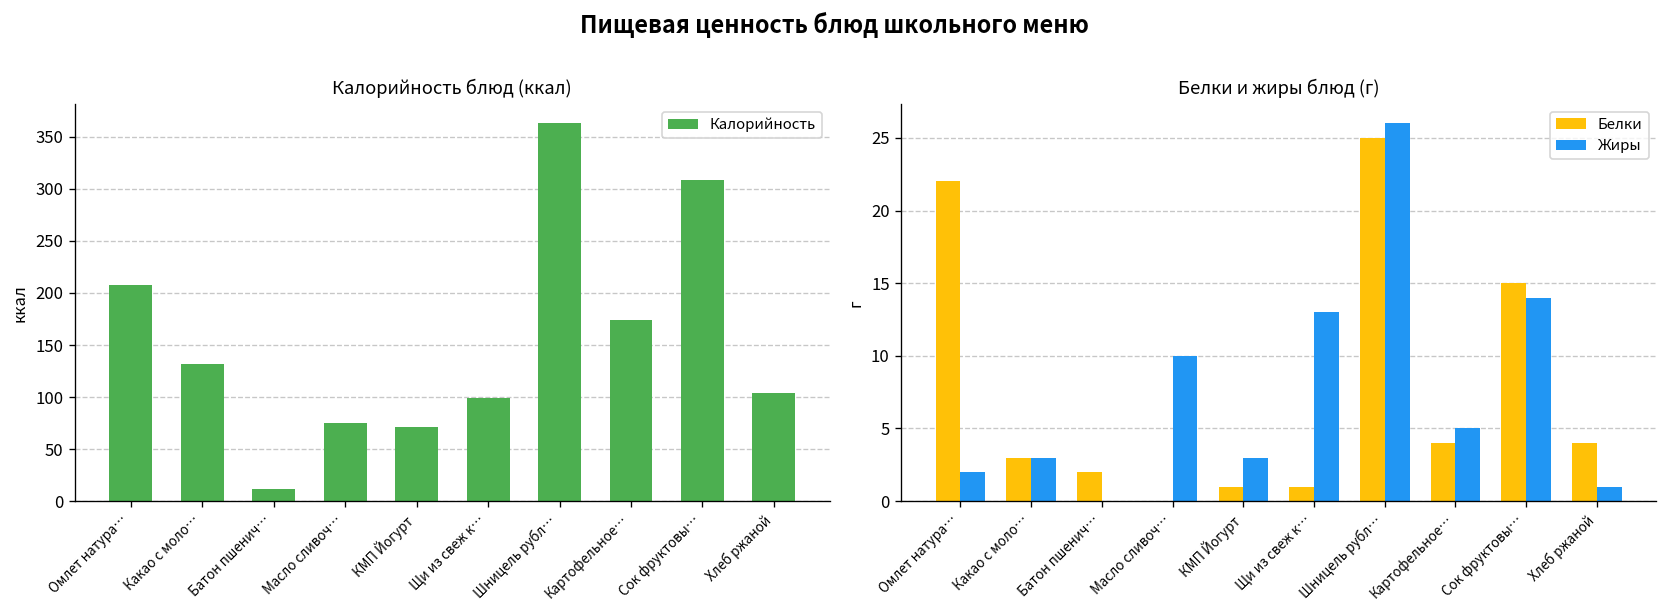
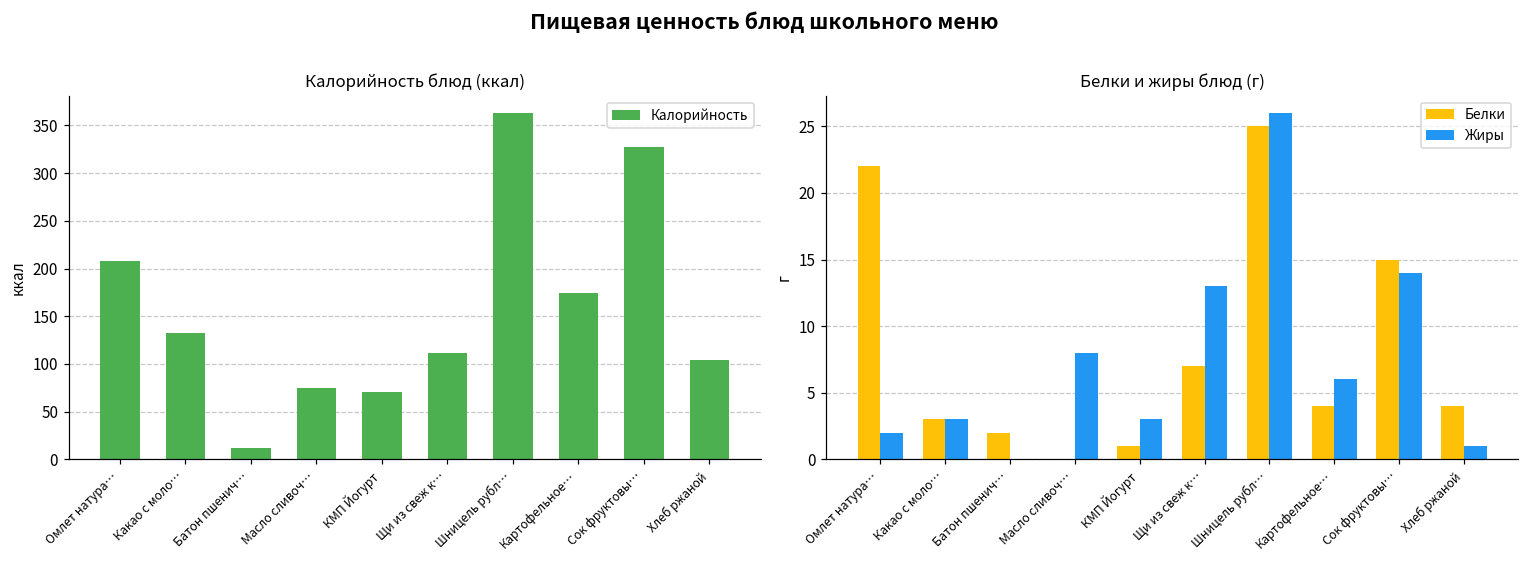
Калорийность блюд (ккал), Щи из свеж к…: 100 -> 110
Калорийность блюд (ккал), Сок фруктовы…: 310 -> 330
Белки и жиры блюд (г), Жиры, Масло сливоч…: 10 -> 8
Белки и жиры блюд (г), Белки, Щи из свеж к…: 1 -> 7
Белки и жиры блюд (г), Жиры, Картофельное…: 5 -> 6
